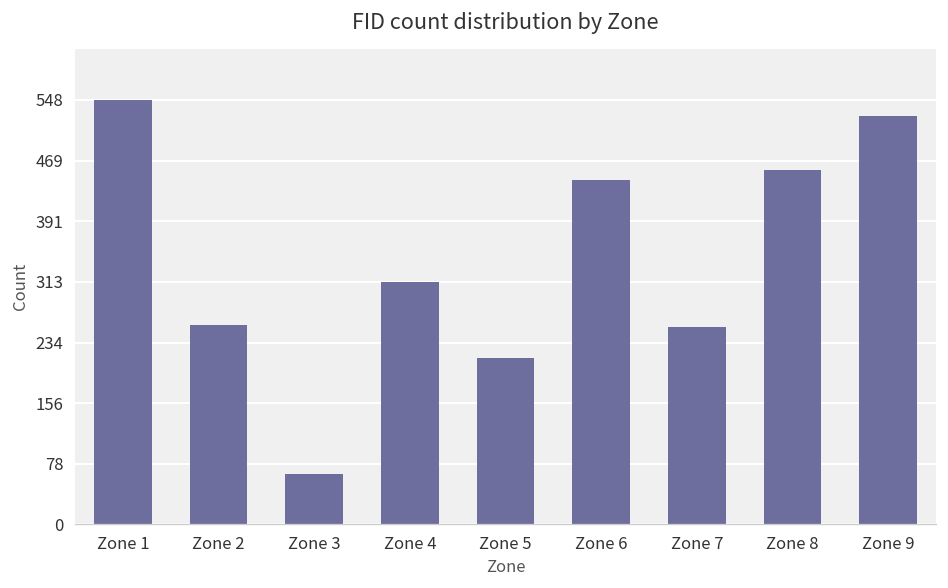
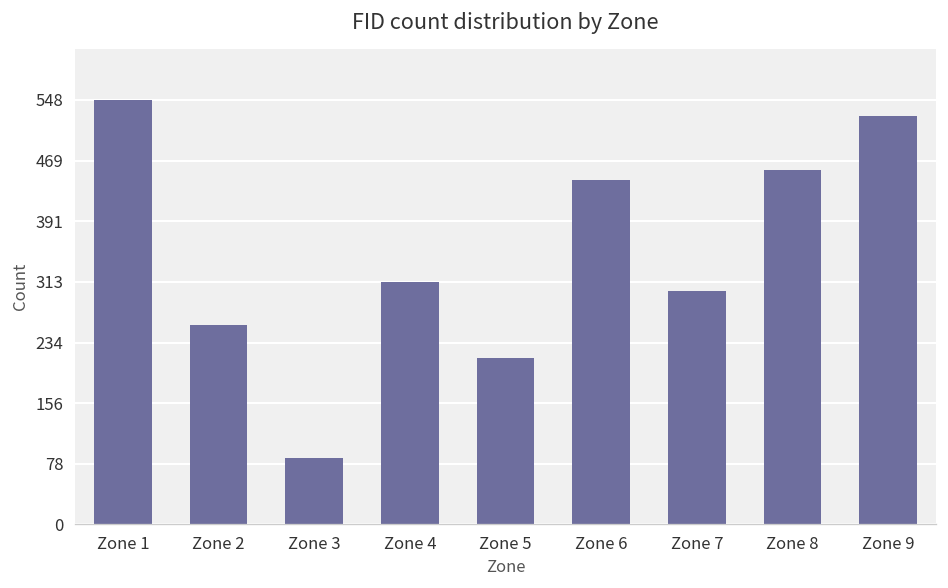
Zone 3: 70 -> 90
Zone 7: 250 -> 300
